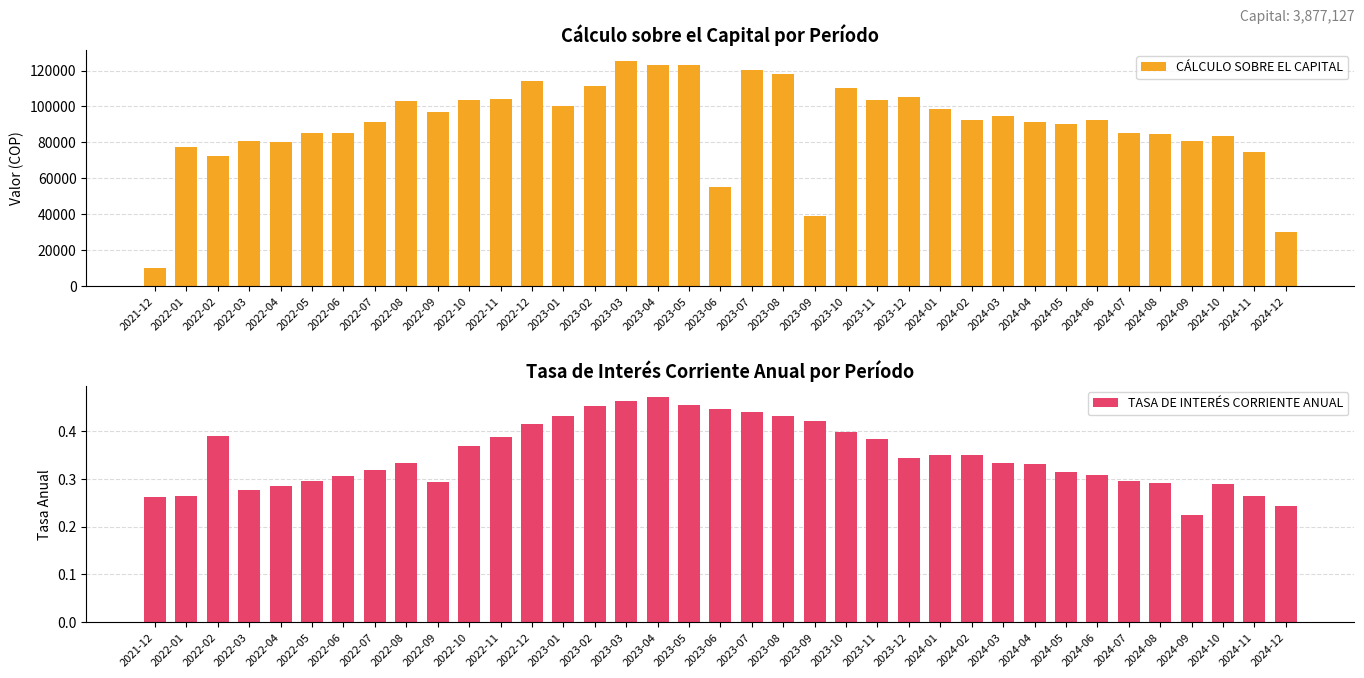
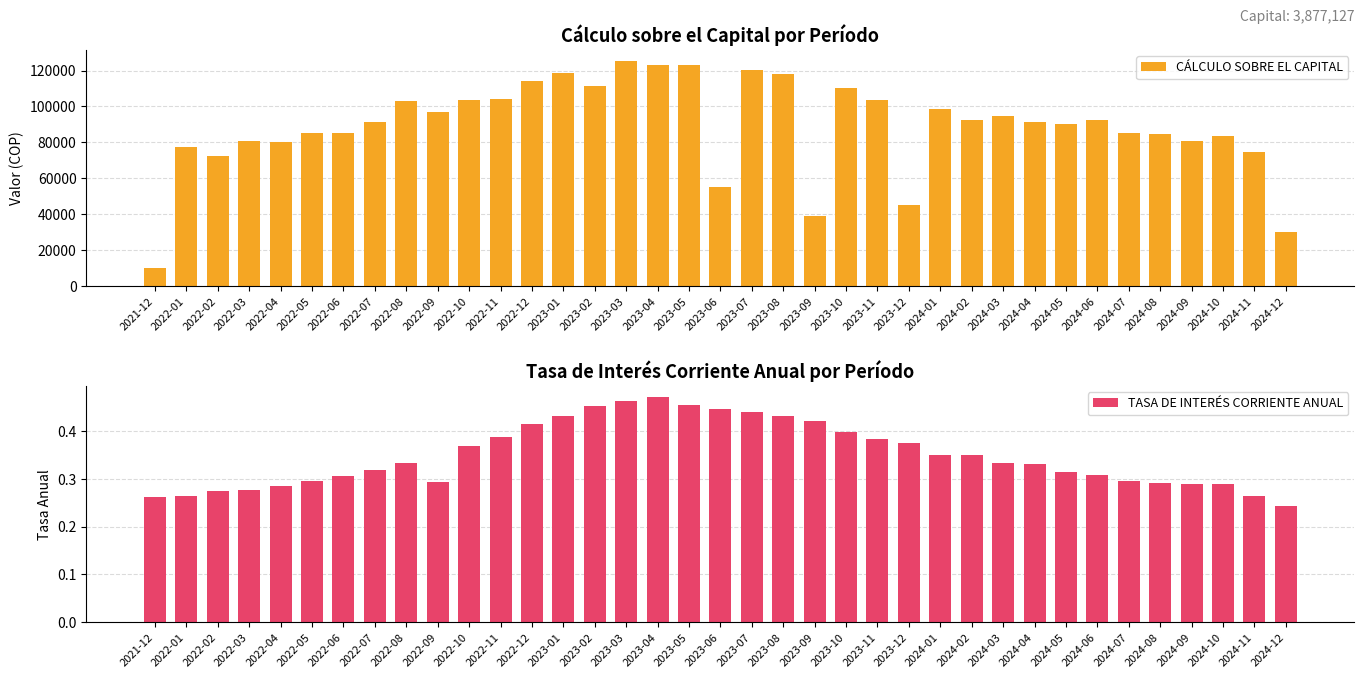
Cálculo sobre el Capital por Período, 2023-01: 100000 -> 118000
Cálculo sobre el Capital por Período, 2023-12: 105000 -> 45000
Tasa de Interés Corriente Anual por Período, 2022-02: 0.39 -> 0.27
Tasa de Interés Corriente Anual por Período, 2023-12: 0.34 -> 0.38
Tasa de Interés Corriente Anual por Período, 2024-09: 0.22 -> 0.29
